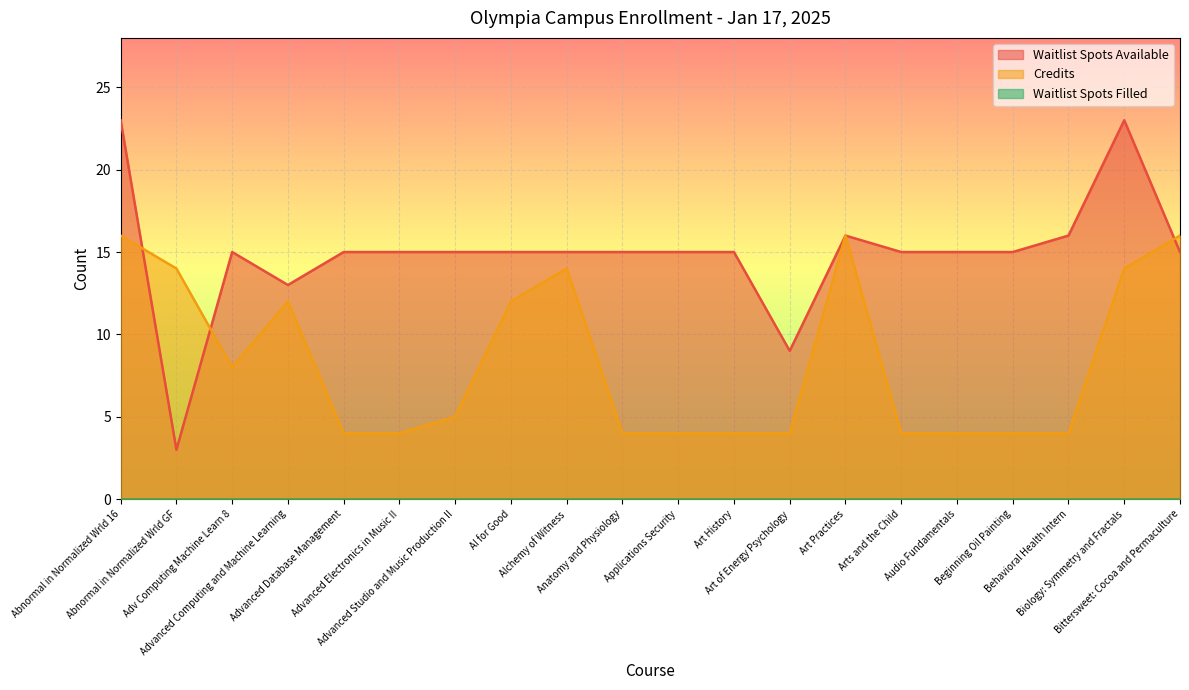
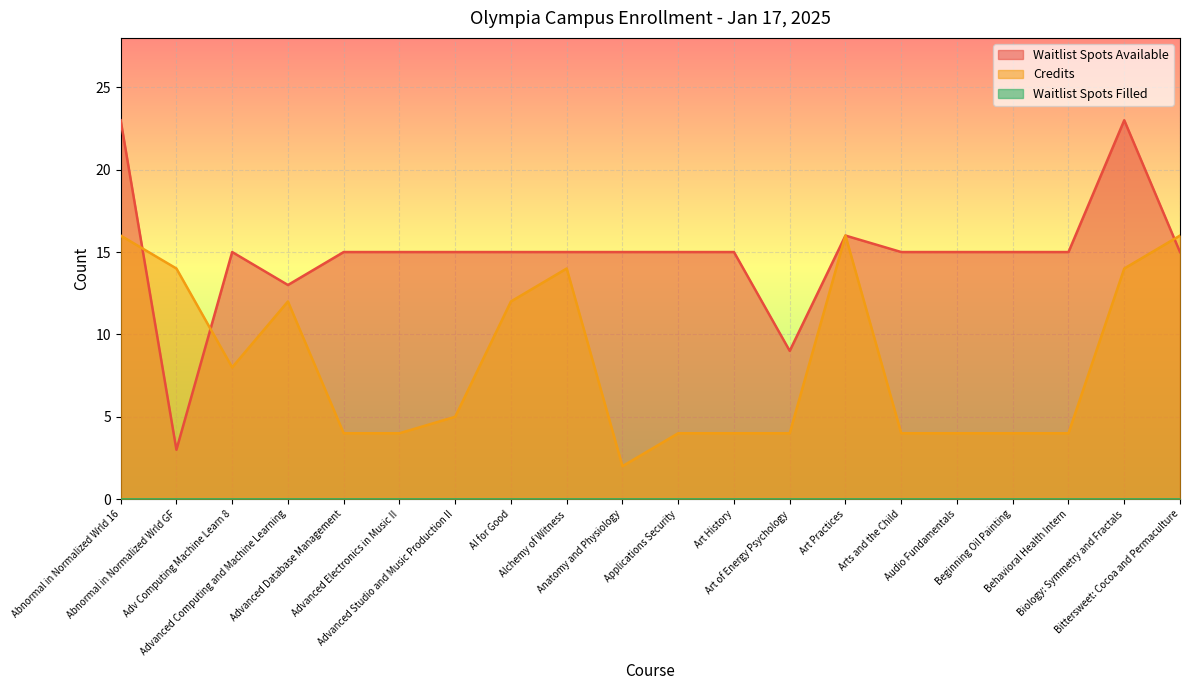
Credits, Anatomy and Physiology: 4 -> 2
Waitlist Spots Available, Behavioral Health Intern: 16 -> 15
